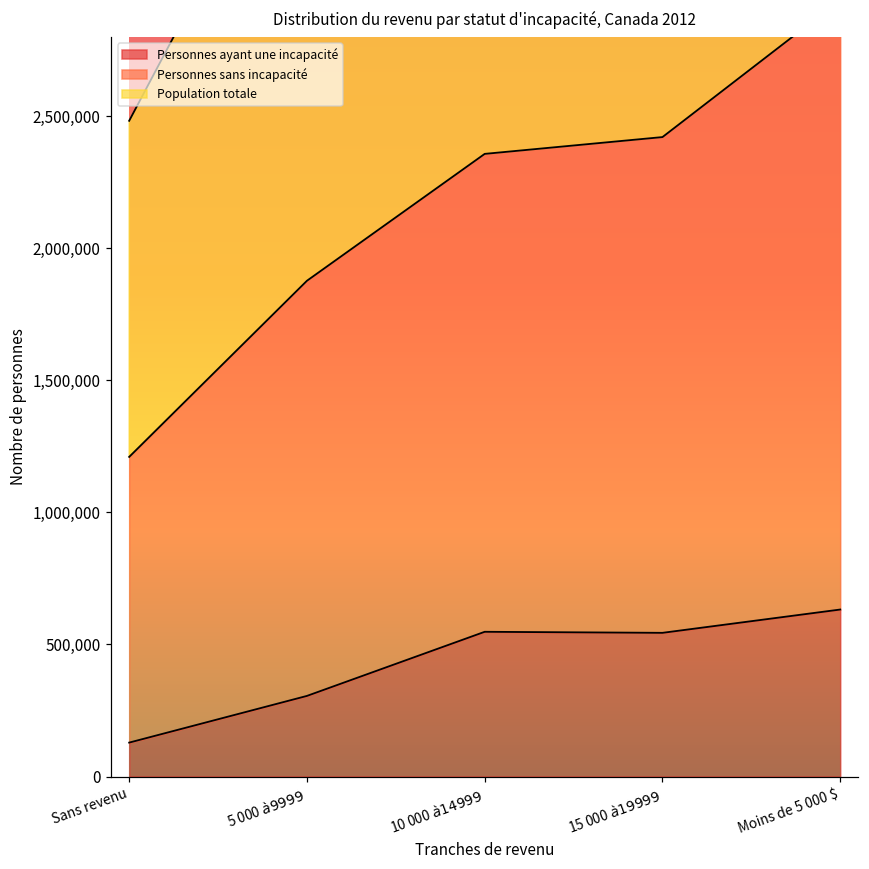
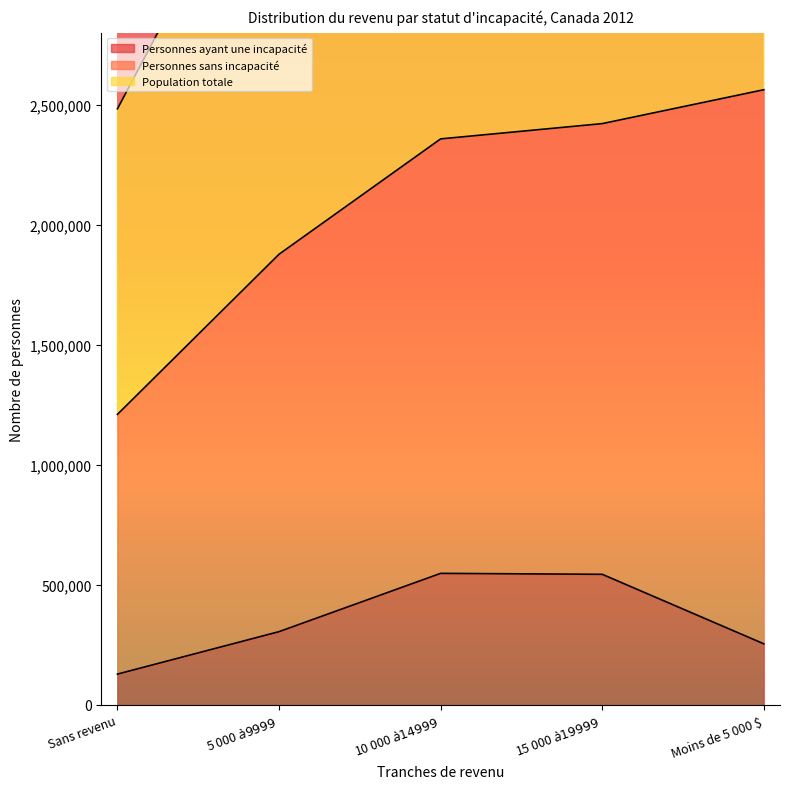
Personnes ayant une incapacité, Moins de 5 000 $: 630,000 -> 250,000
